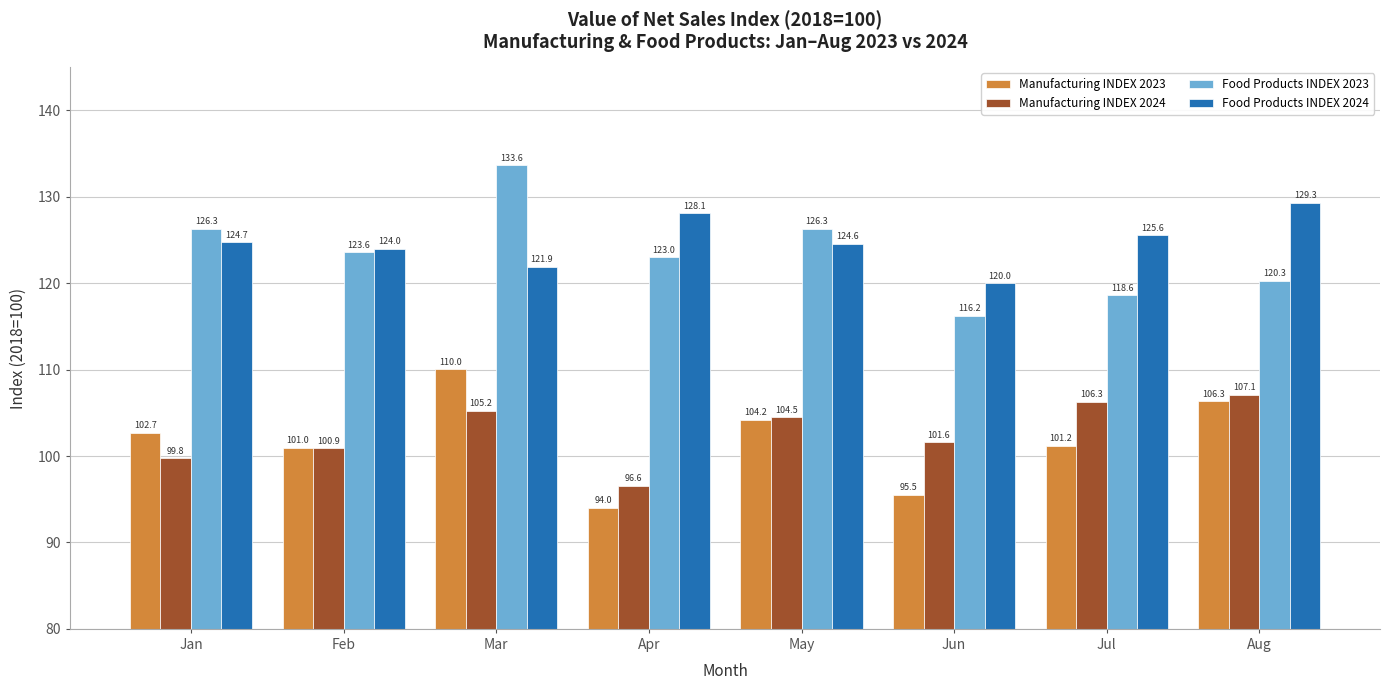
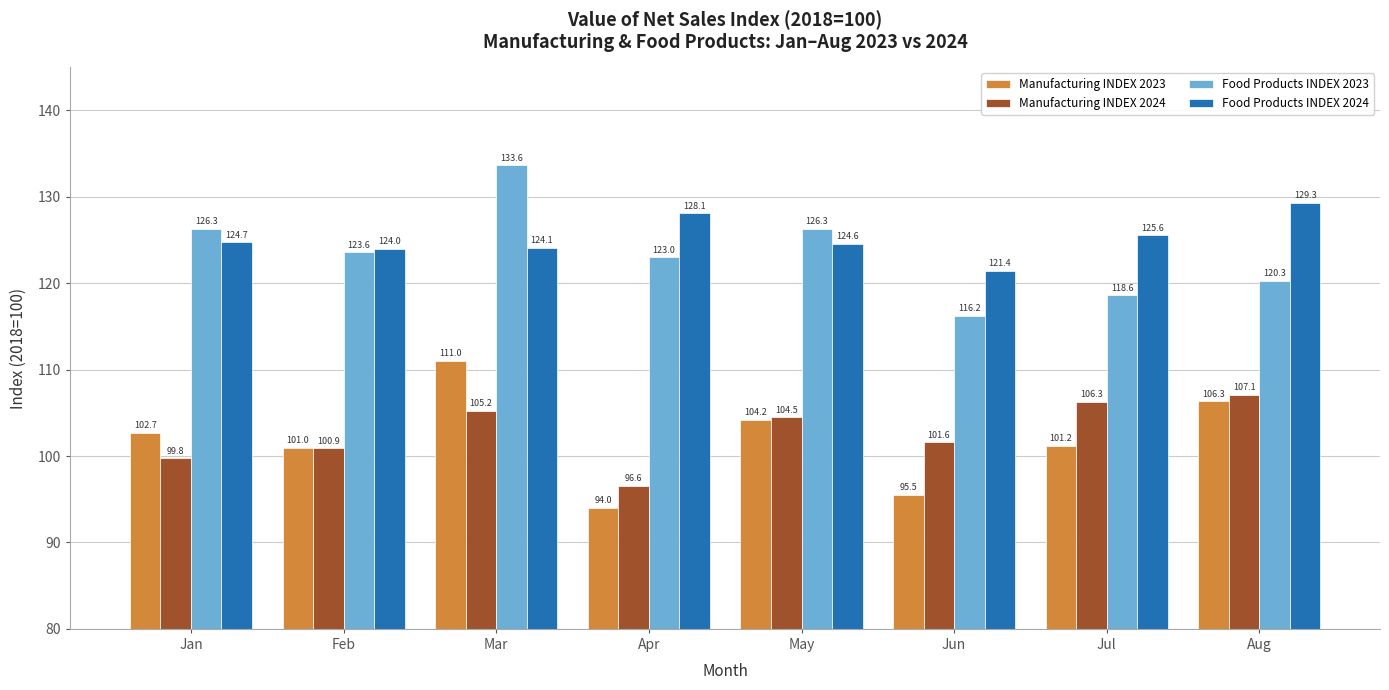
Manufacturing INDEX 2023, Mar: 110.0 -> 111.0
Food Products INDEX 2024, Mar: 121.9 -> 124.1
Food Products INDEX 2024, Jun: 120.0 -> 121.4
